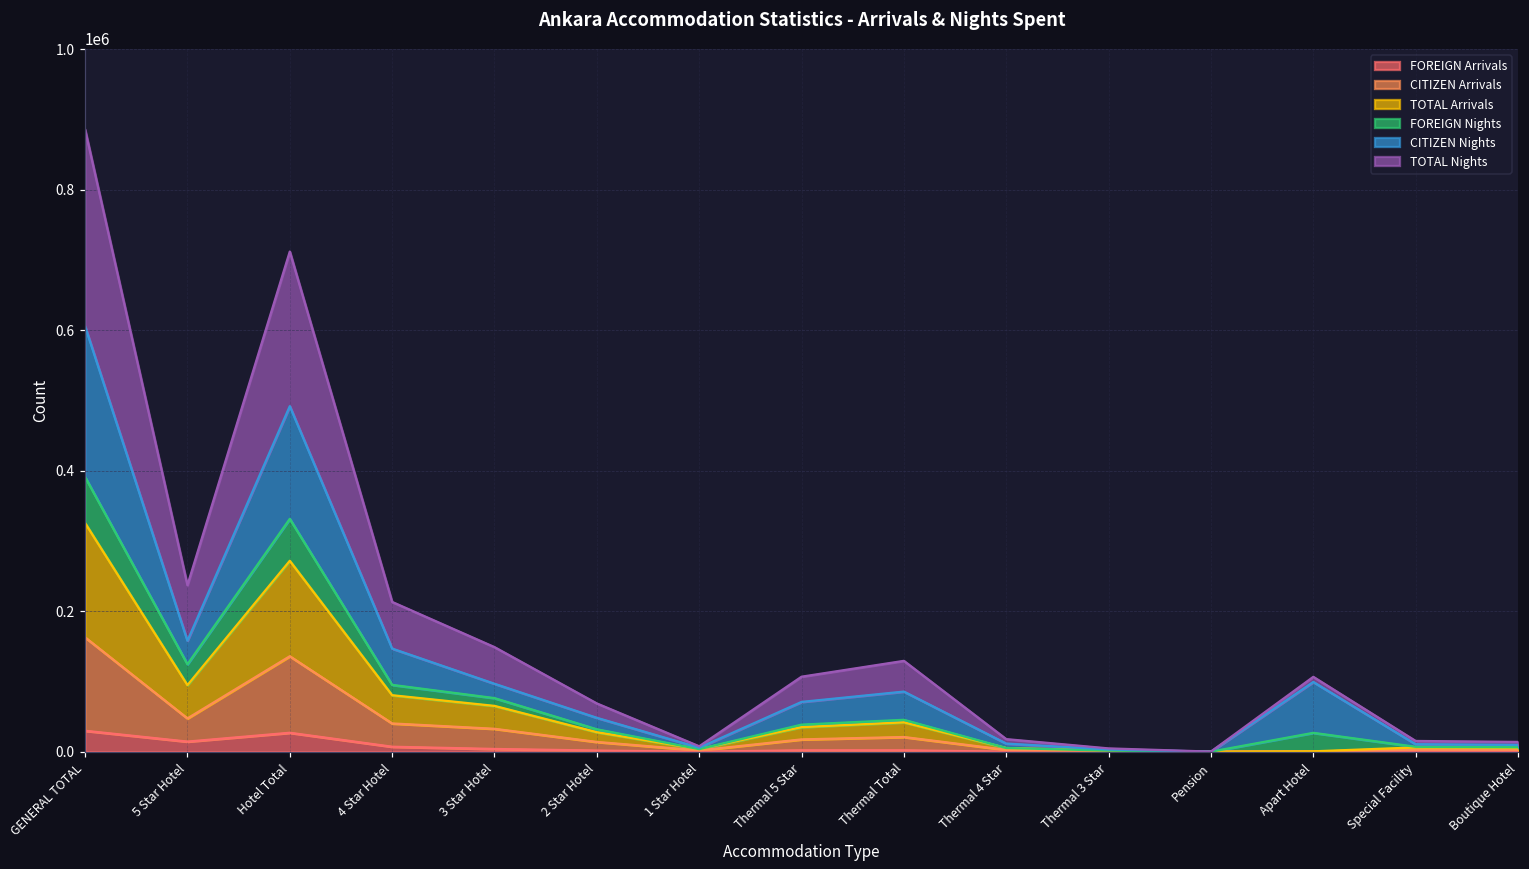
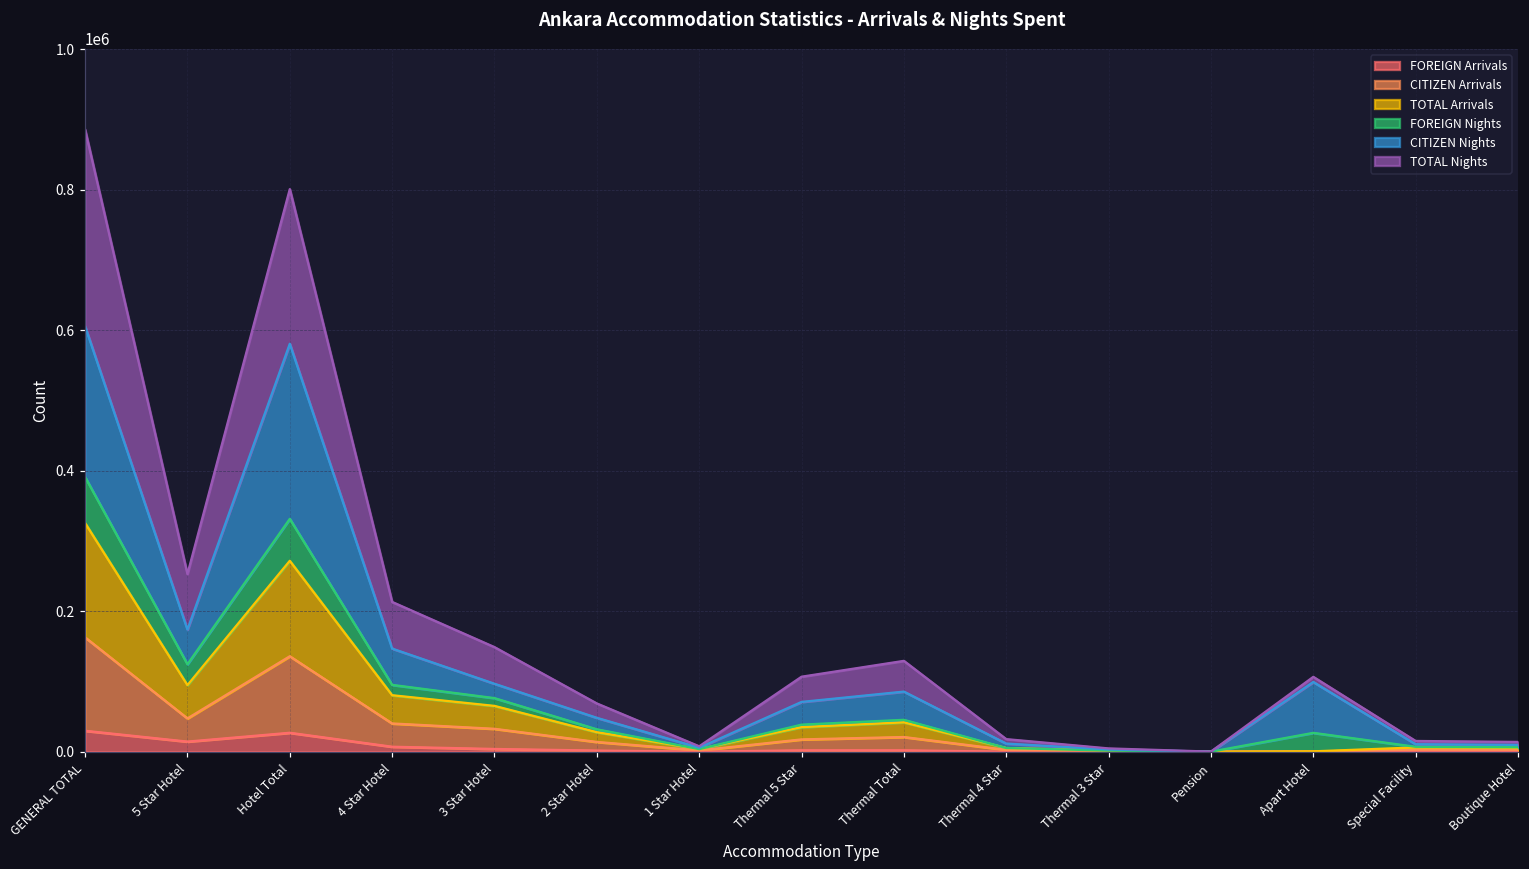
CITIZEN Nights, 5 Star Hotel: 30000 -> 50000
CITIZEN Nights, Hotel Total: 160000 -> 250000
